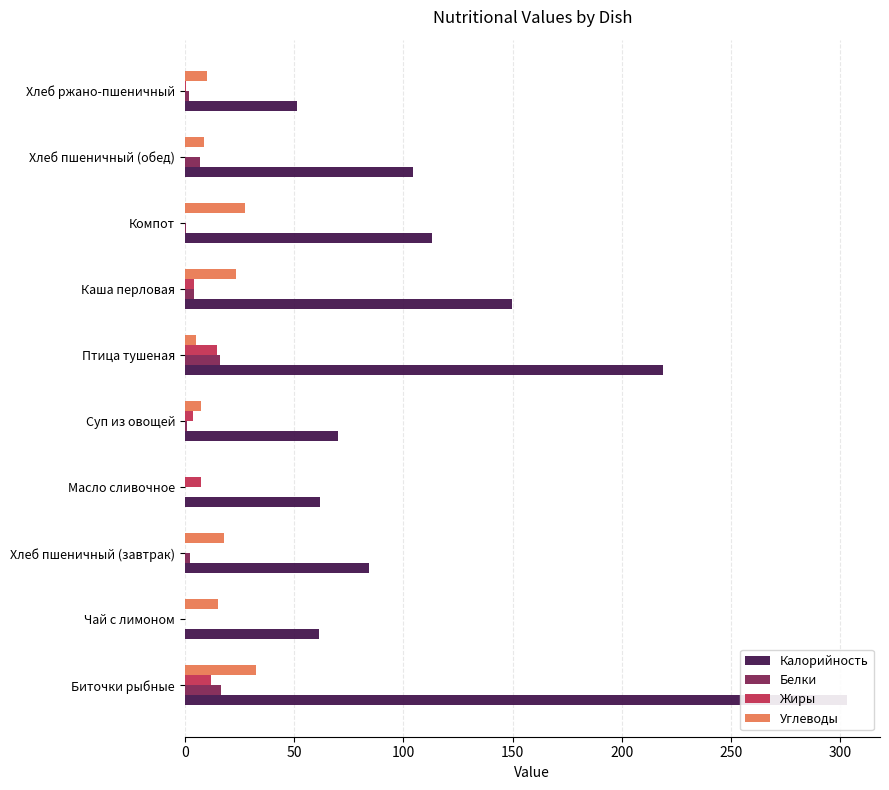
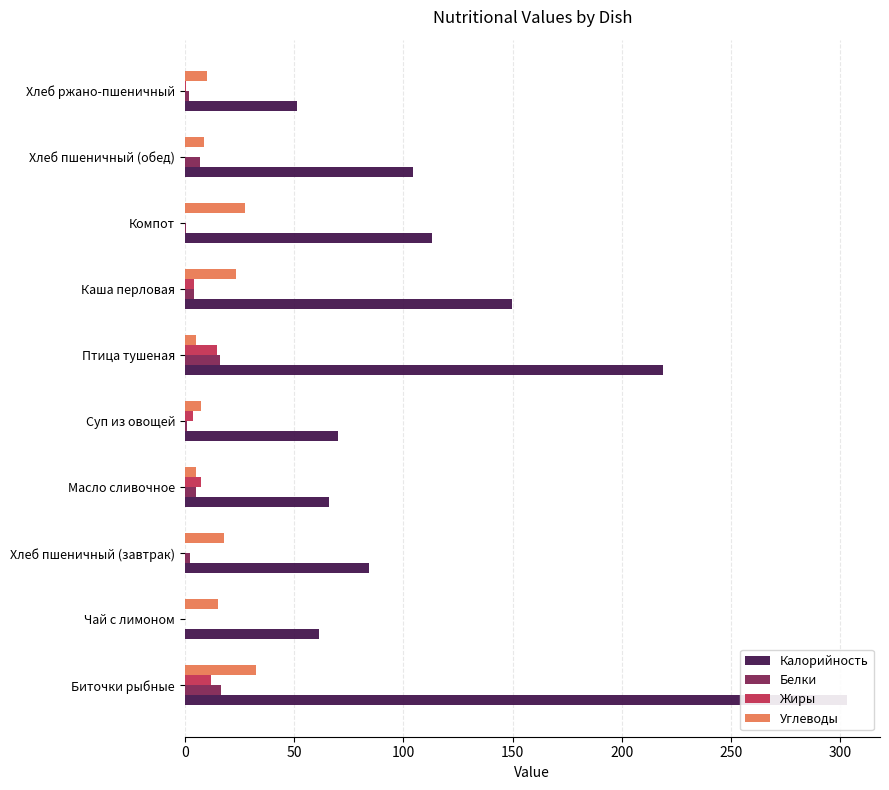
Углеводы, Масло сливочное: 0 -> 5
Белки, Масло сливочное: 0 -> 5
Калорийность, Масло сливочное: 62 -> 66
